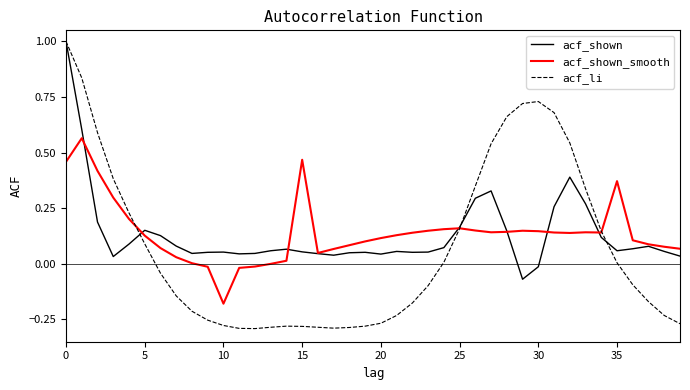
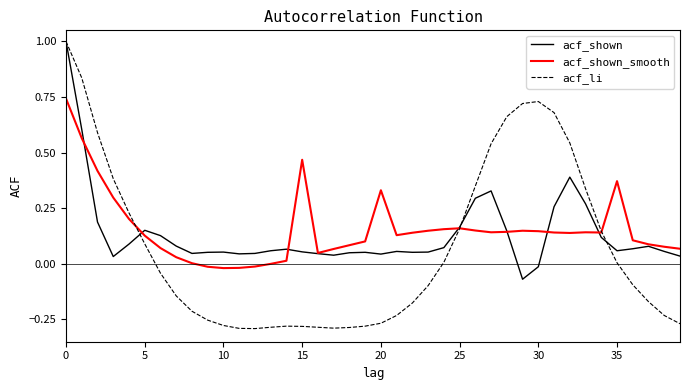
acf_shown_smooth, 0: 0.46 -> 0.74
acf_shown_smooth, 10: -0.18 -> -0.02
acf_shown_smooth, 20: 0.12 -> 0.33
